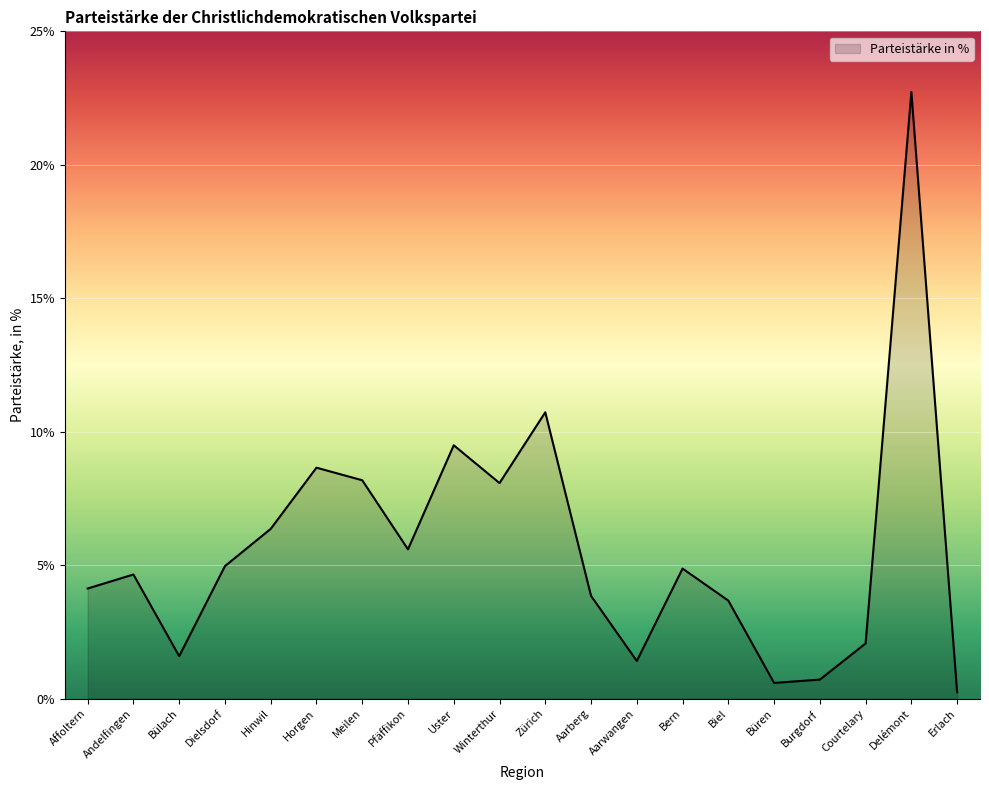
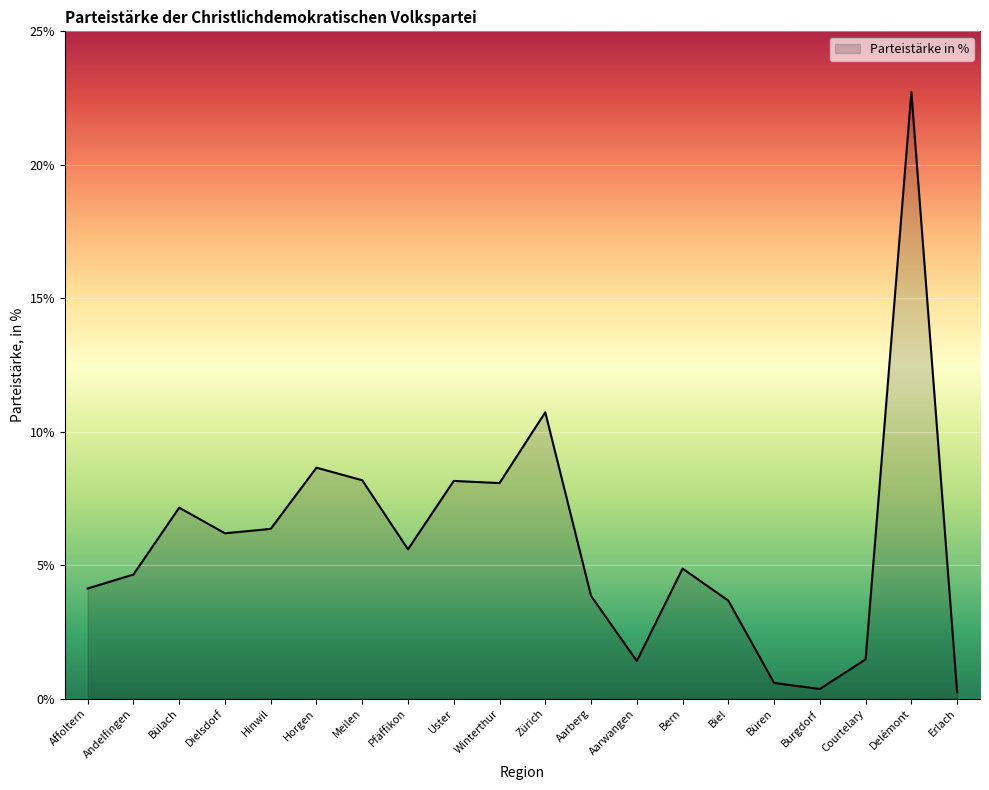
Bülach: 1.6% -> 7.2%
Dielsdorf: 5.0% -> 6.2%
Uster: 9.5% -> 8.2%
Burgdorf: 0.7% -> 0.4%
Courtelary: 2.1% -> 1.5%
